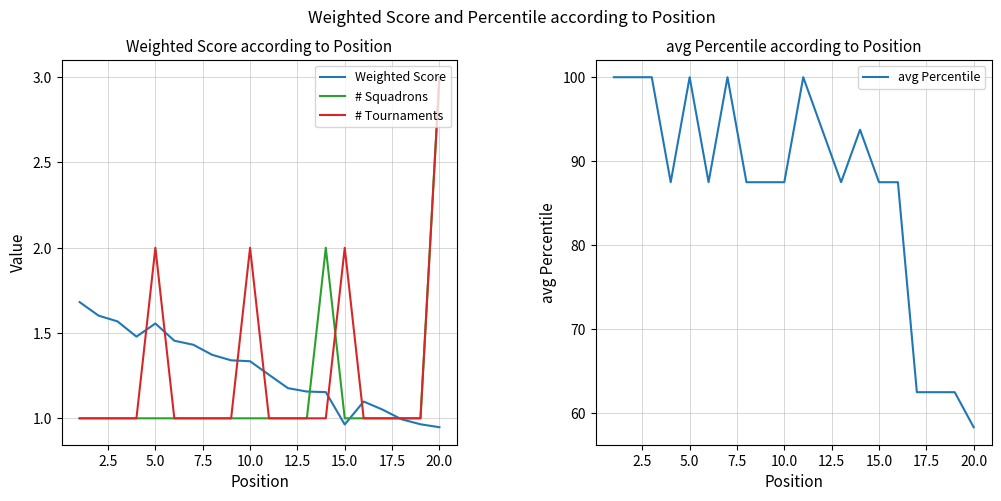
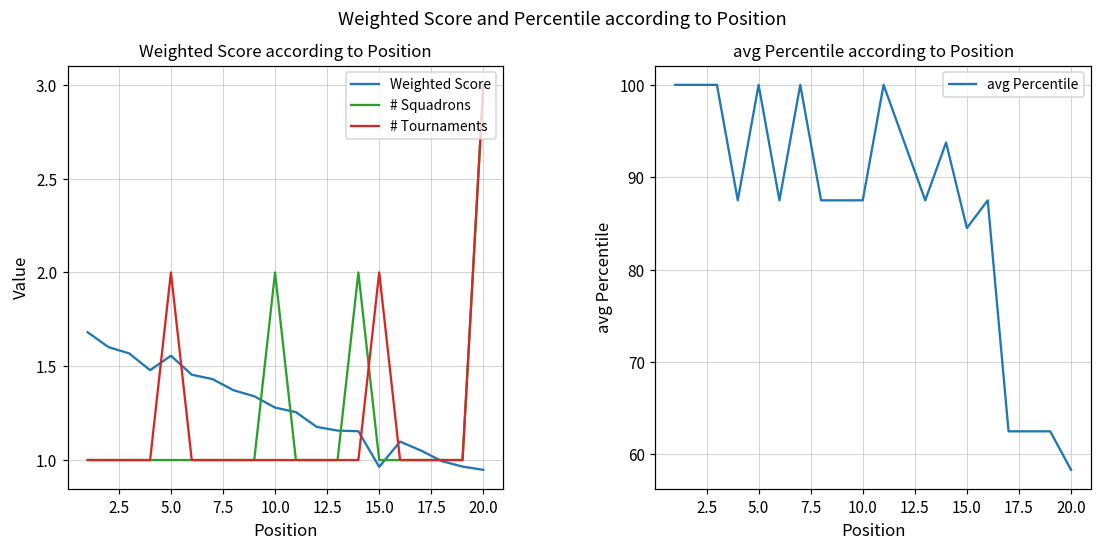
Weighted Score according to Position, Weighted Score, 10.0: 1.33 -> 1.28
Weighted Score according to Position, # Squadrons, 10.0: 1 -> 2
Weighted Score according to Position, # Tournaments, 10.0: 2 -> 1
avg Percentile according to Position, 15.0: 88 -> 85
